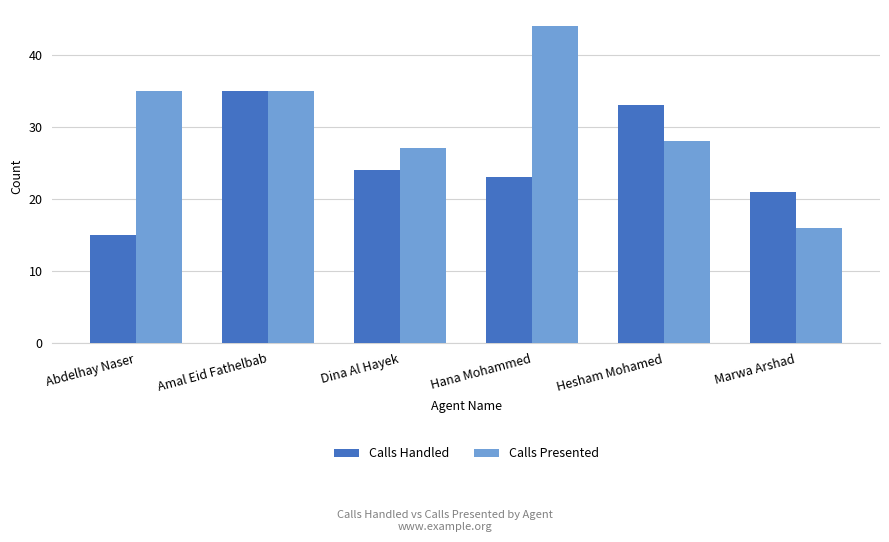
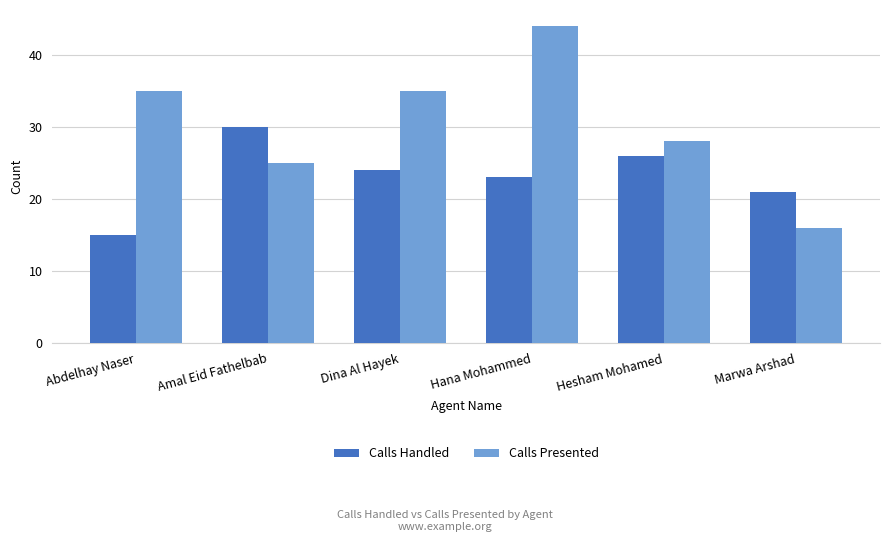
Calls Handled, Amal Eid Fathelbab: 35 -> 30
Calls Presented, Amal Eid Fathelbab: 35 -> 25
Calls Presented, Dina Al Hayek: 27 -> 35
Calls Handled, Hesham Mohamed: 33 -> 26
